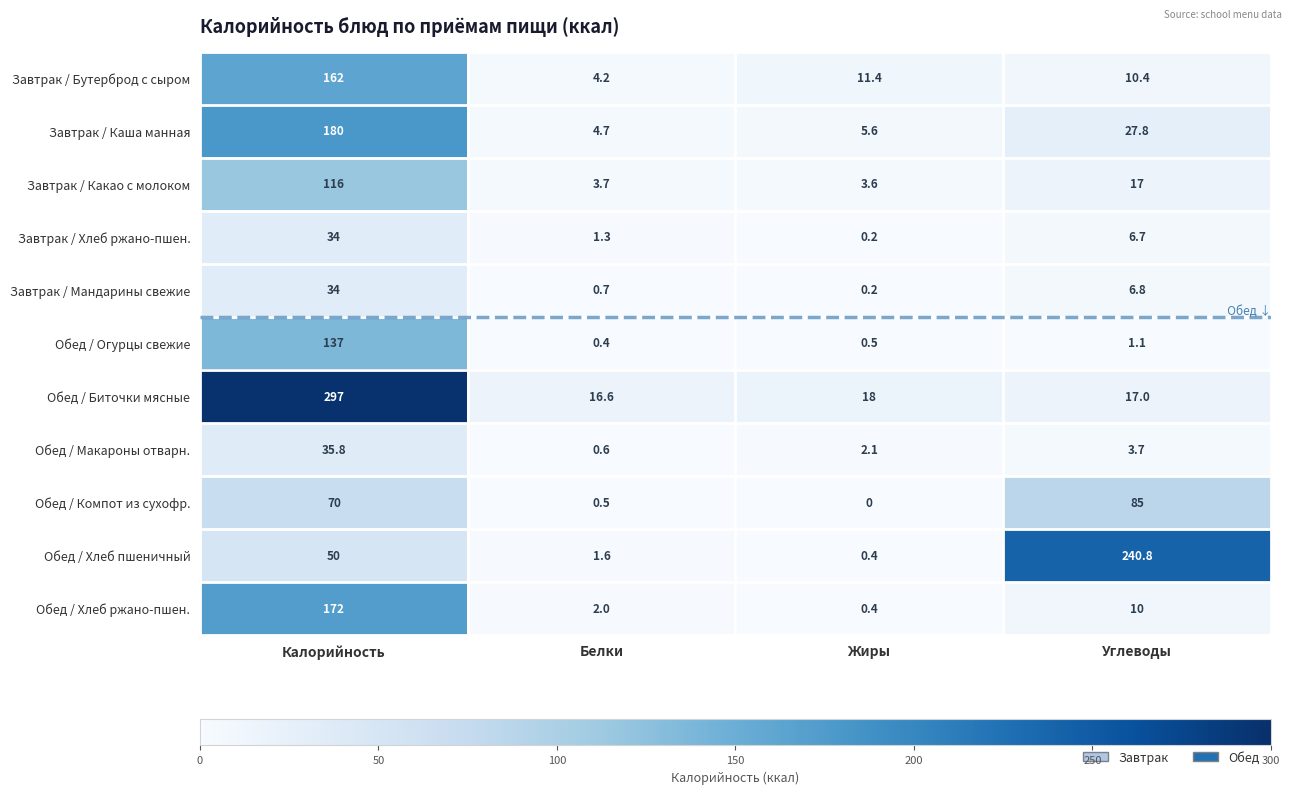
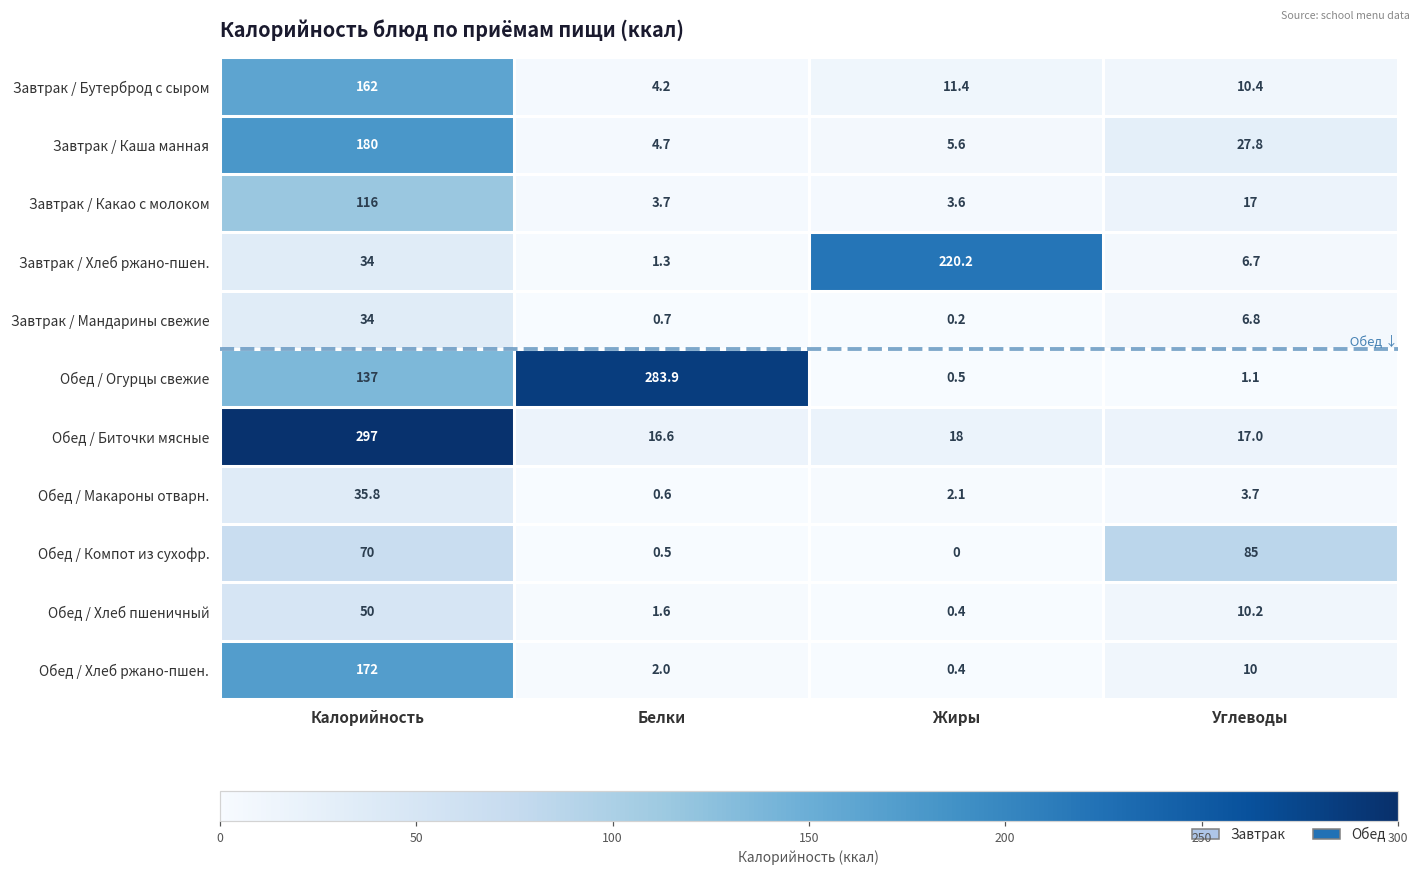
Завтрак / Хлеб ржано-пшен., Жиры: 0.2 -> 220.2
Обед / Огурцы свежие, Белки: 0.4 -> 283.9
Обед / Хлеб пшеничный, Углеводы: 240.8 -> 10.2
